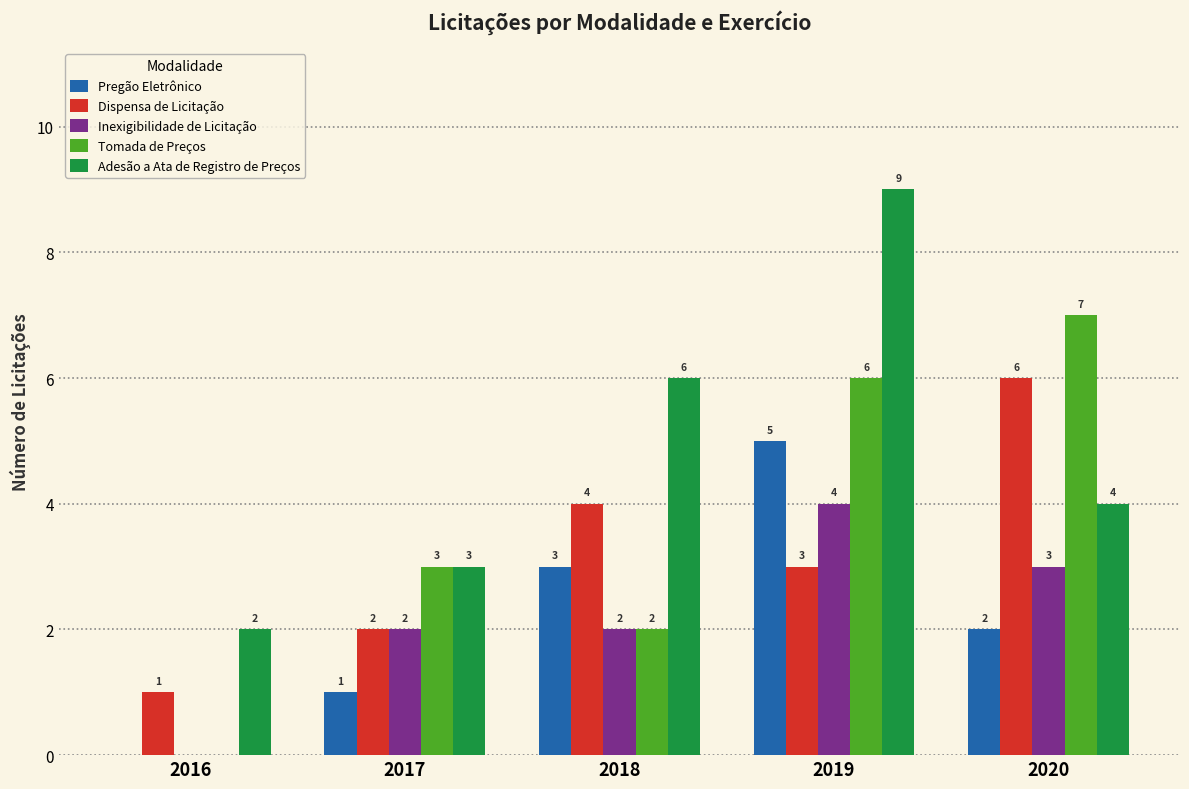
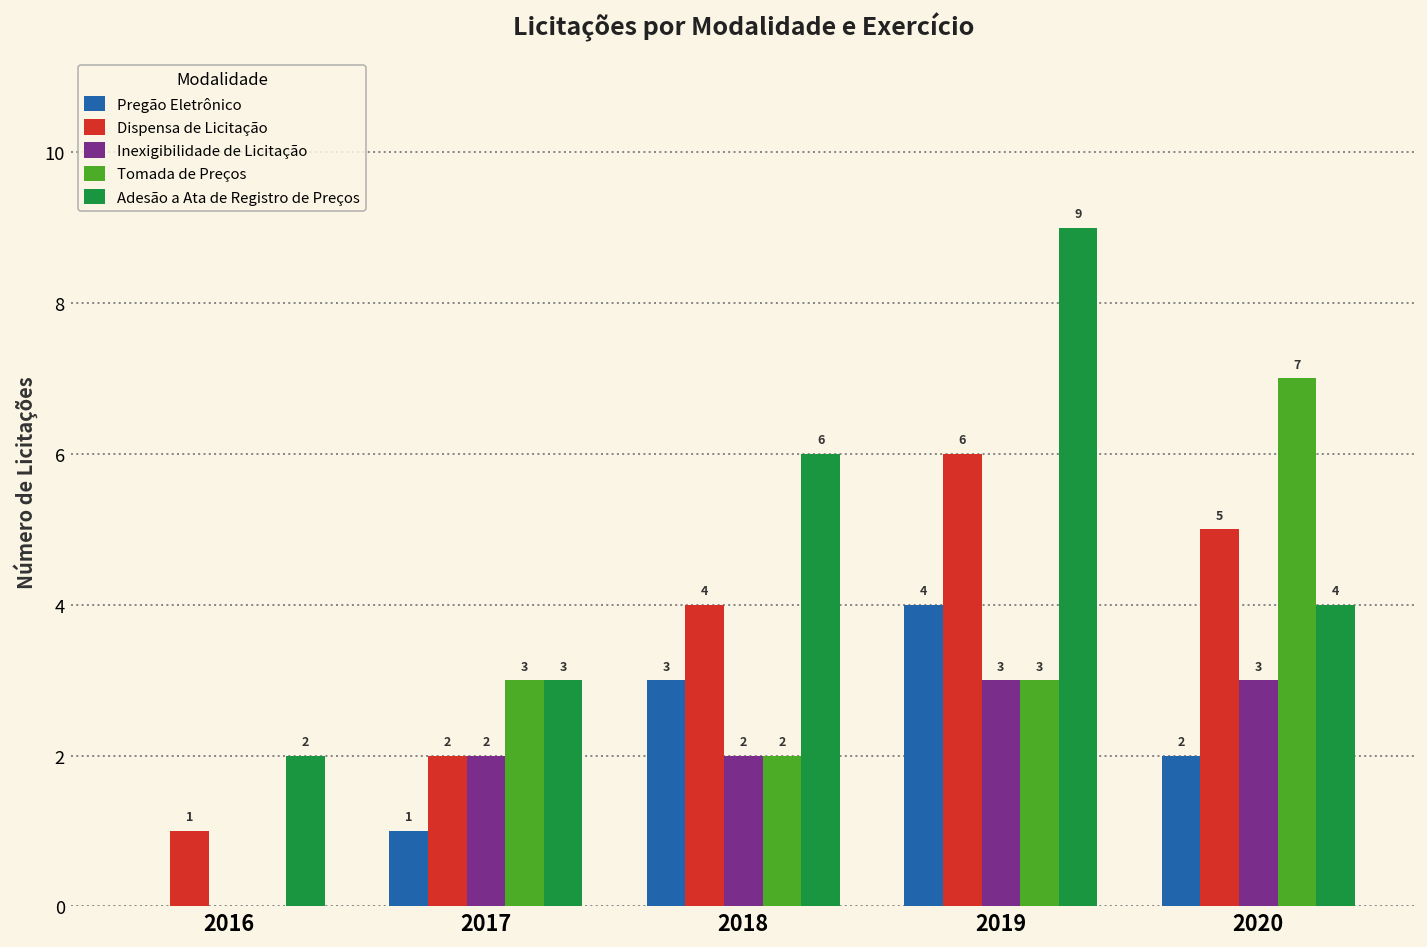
Pregão Eletrônico, 2019: 5 -> 4
Dispensa de Licitação, 2019: 3 -> 6
Inexigibilidade de Licitação, 2019: 4 -> 3
Tomada de Preços, 2019: 6 -> 3
Dispensa de Licitação, 2020: 6 -> 5
